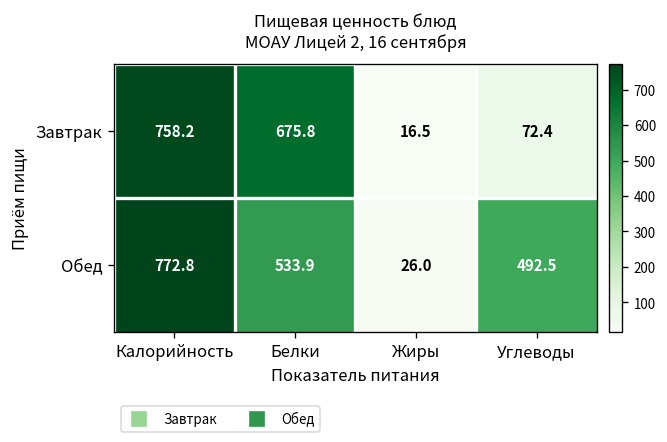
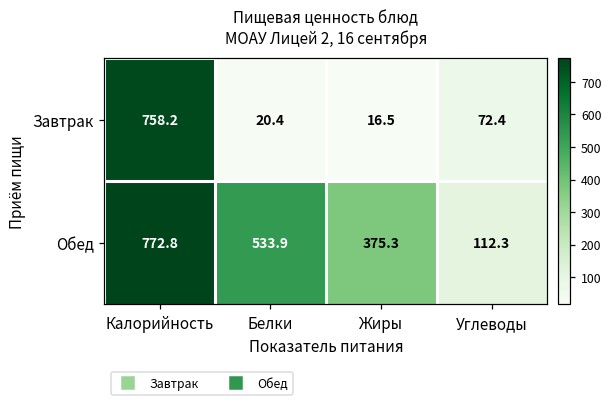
Завтрак, Белки: 675.8 -> 20.4
Обед, Жиры: 26.0 -> 375.3
Обед, Углеводы: 492.5 -> 112.3
